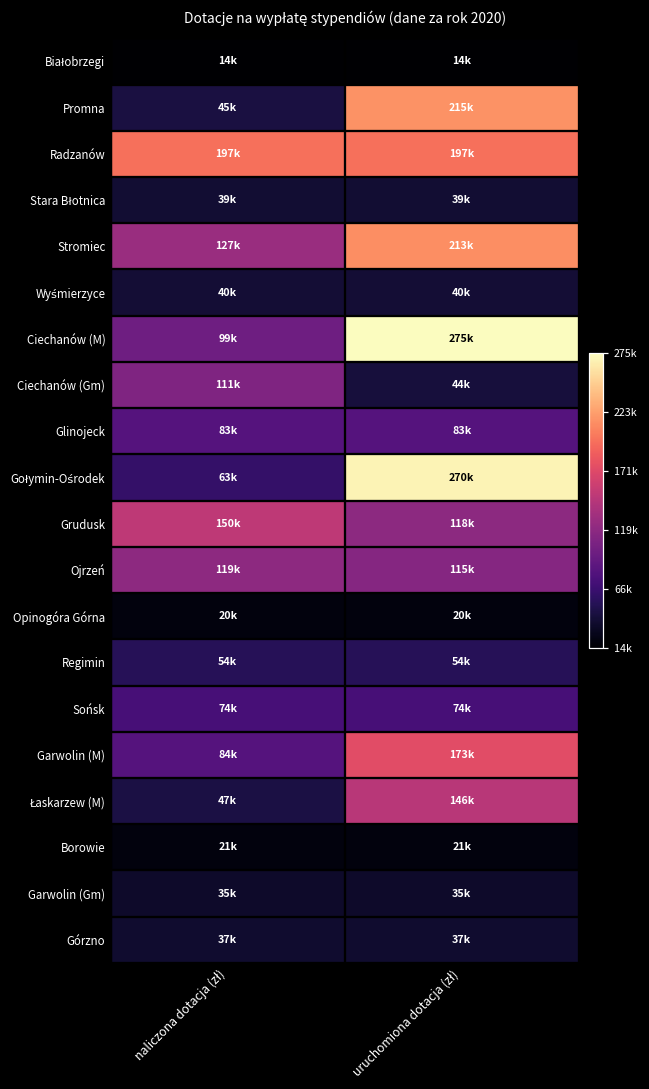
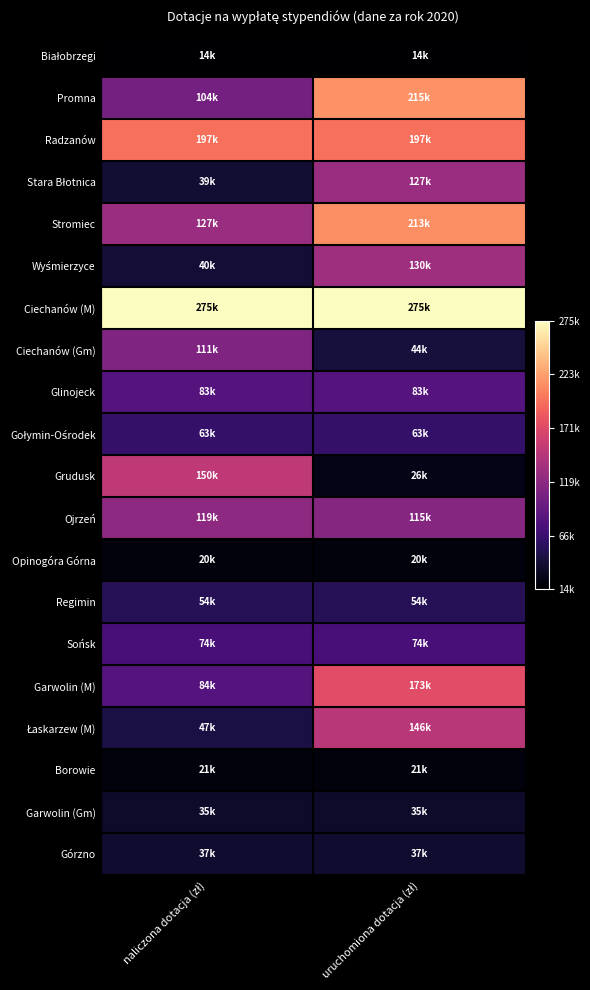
Promna, naliczona dotacja (zł): 45k -> 104k
Stara Błotnica, uruchomiona dotacja (zł): 39k -> 127k
Wyśmierzyce, uruchomiona dotacja (zł): 40k -> 130k
Ciechanów (M), naliczona dotacja (zł): 99k -> 275k
Gołymin-Ośrodek, uruchomiona dotacja (zł): 270k -> 63k
Grudusk, uruchomiona dotacja (zł): 118k -> 26k
